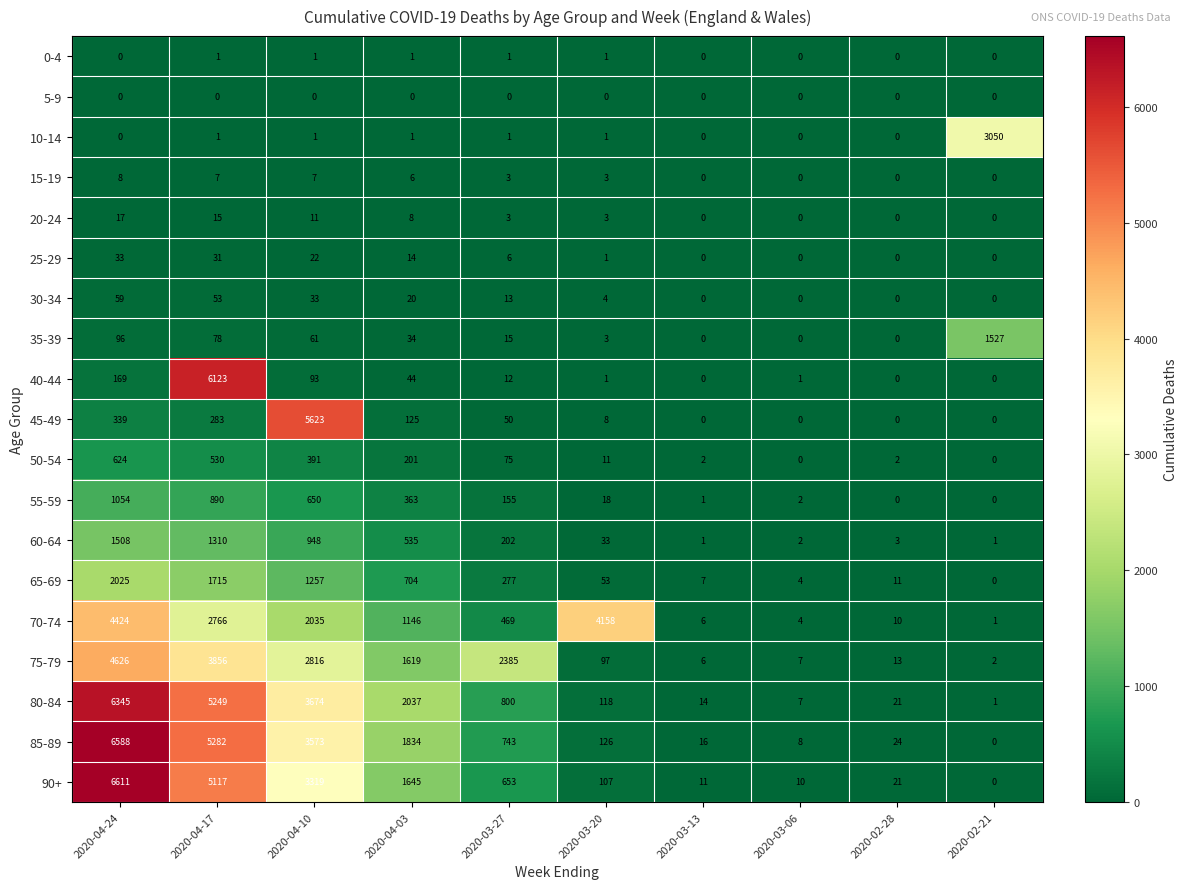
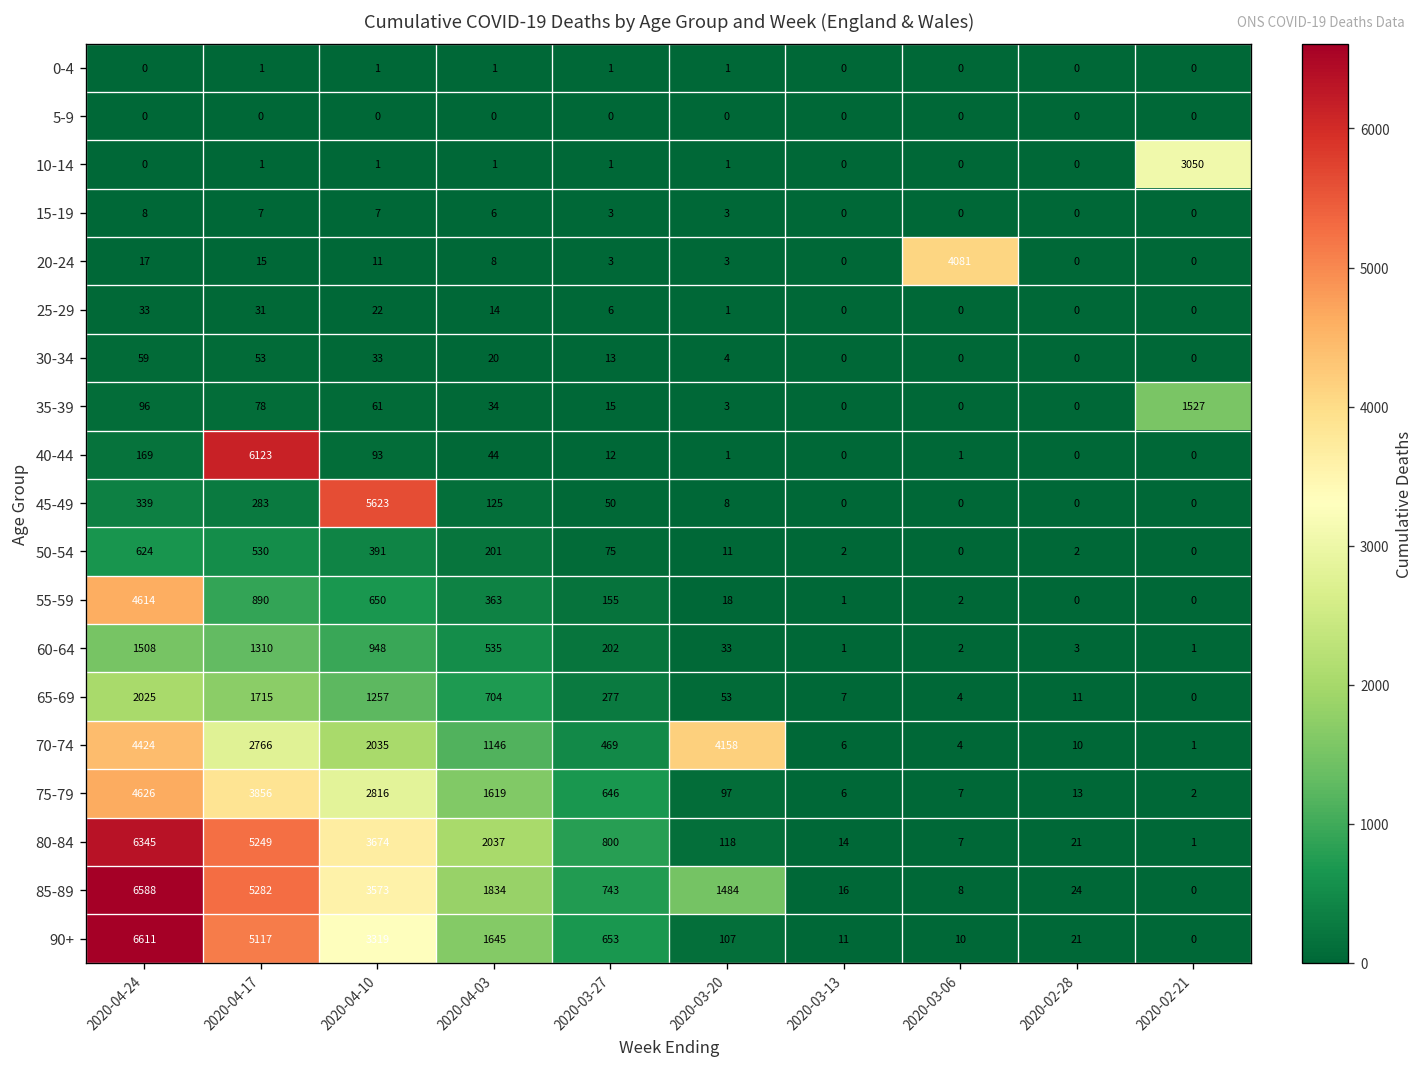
20-24, 2020-03-06: 0 -> 4081
55-59, 2020-04-24: 1054 -> 4614
75-79, 2020-03-27: 2385 -> 646
85-89, 2020-03-20: 126 -> 1484
